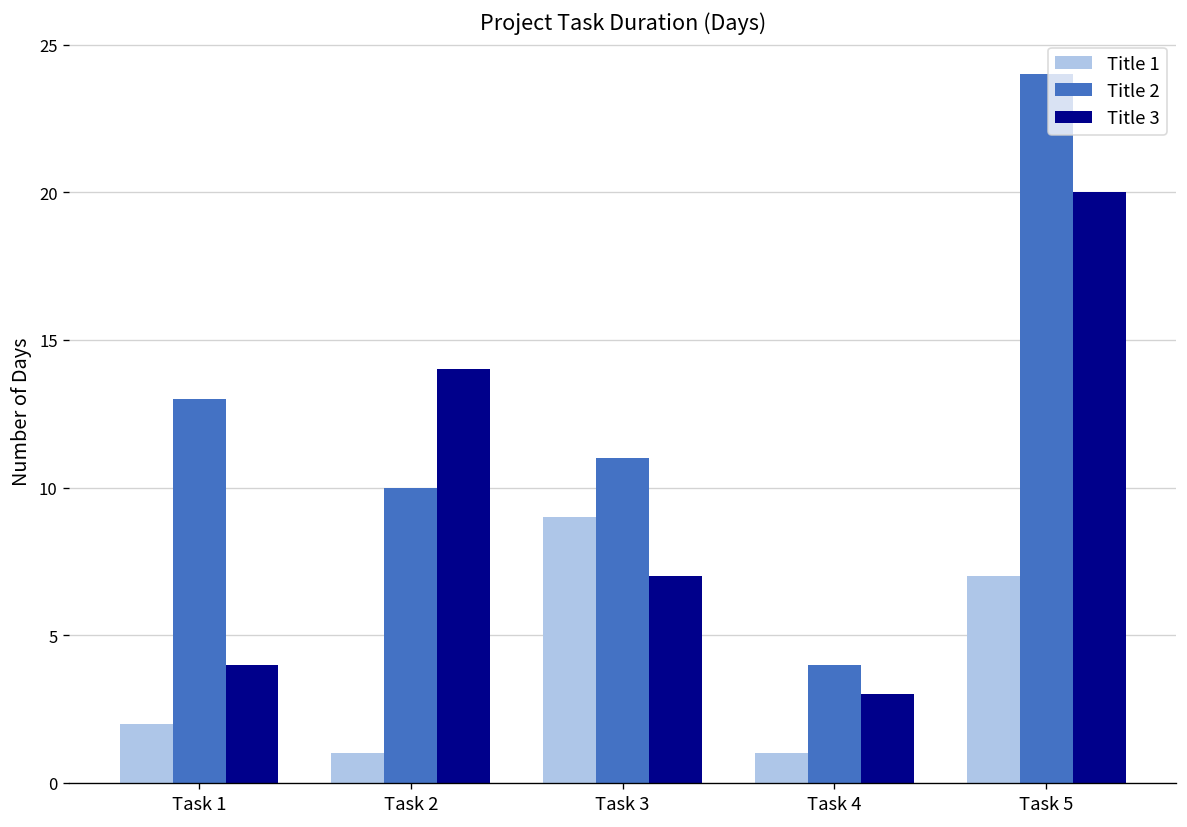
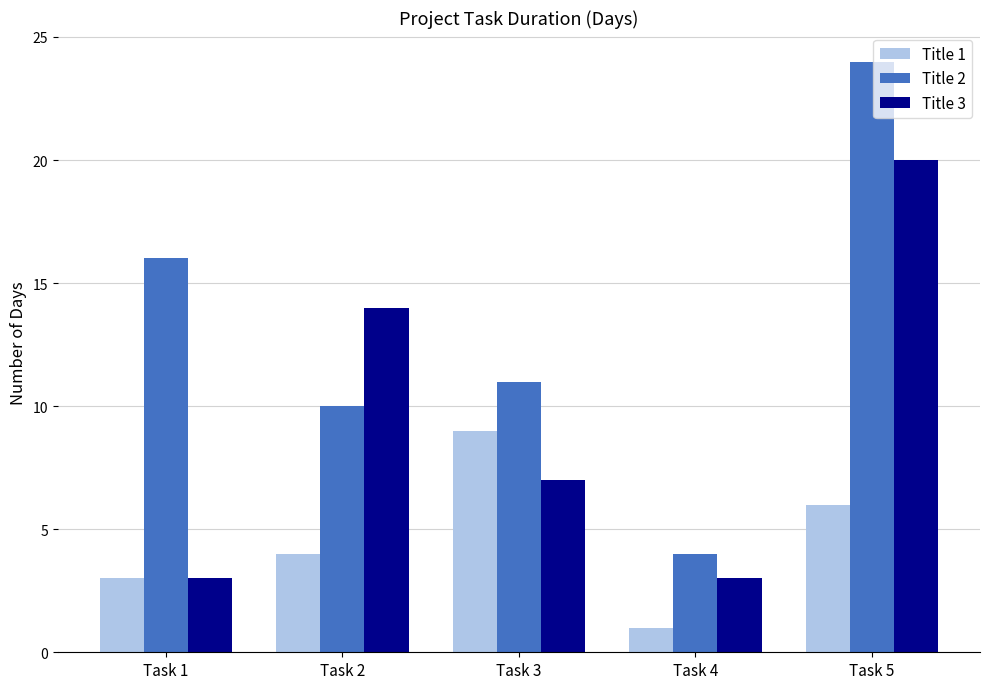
Title 1, Task 1: 2 -> 3
Title 2, Task 1: 13 -> 16
Title 3, Task 1: 4 -> 3
Title 1, Task 2: 1 -> 4
Title 1, Task 5: 7 -> 6
